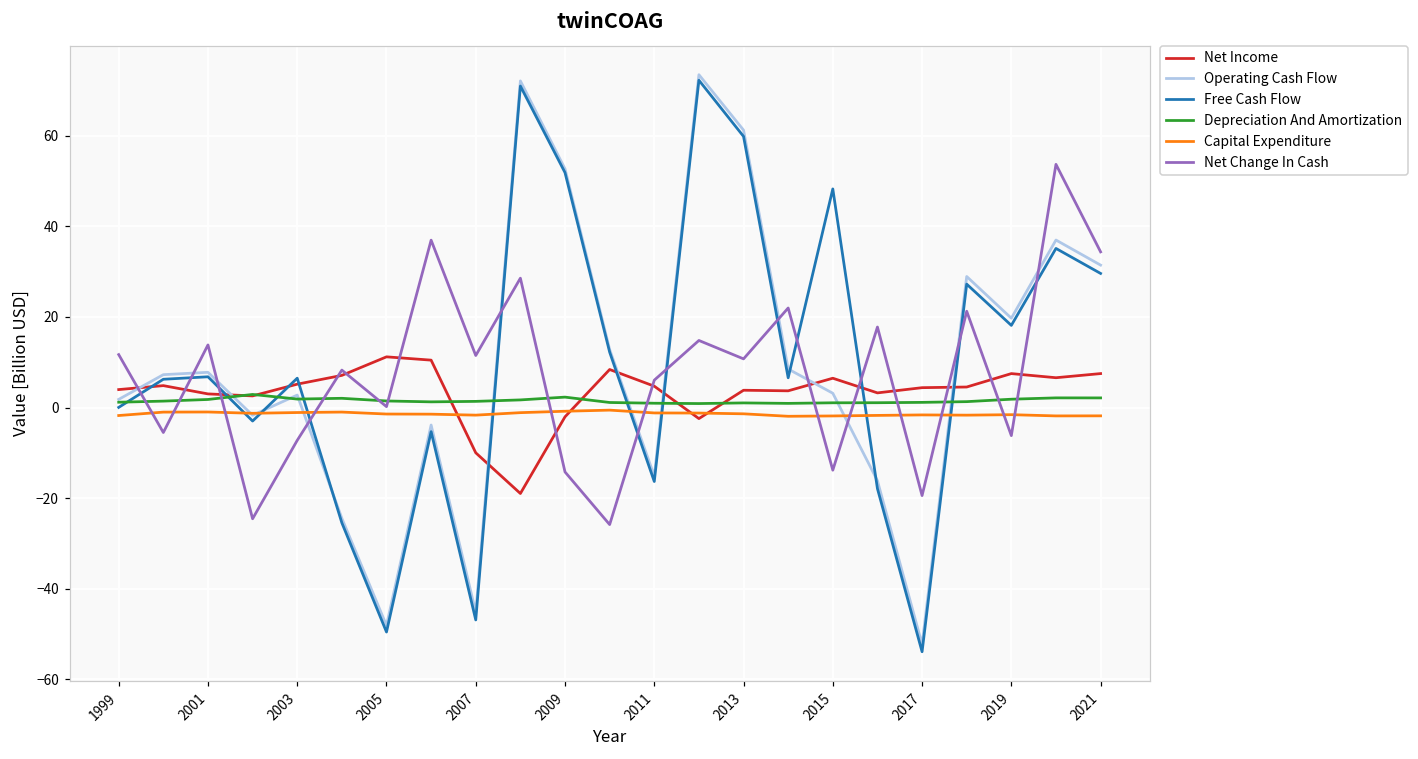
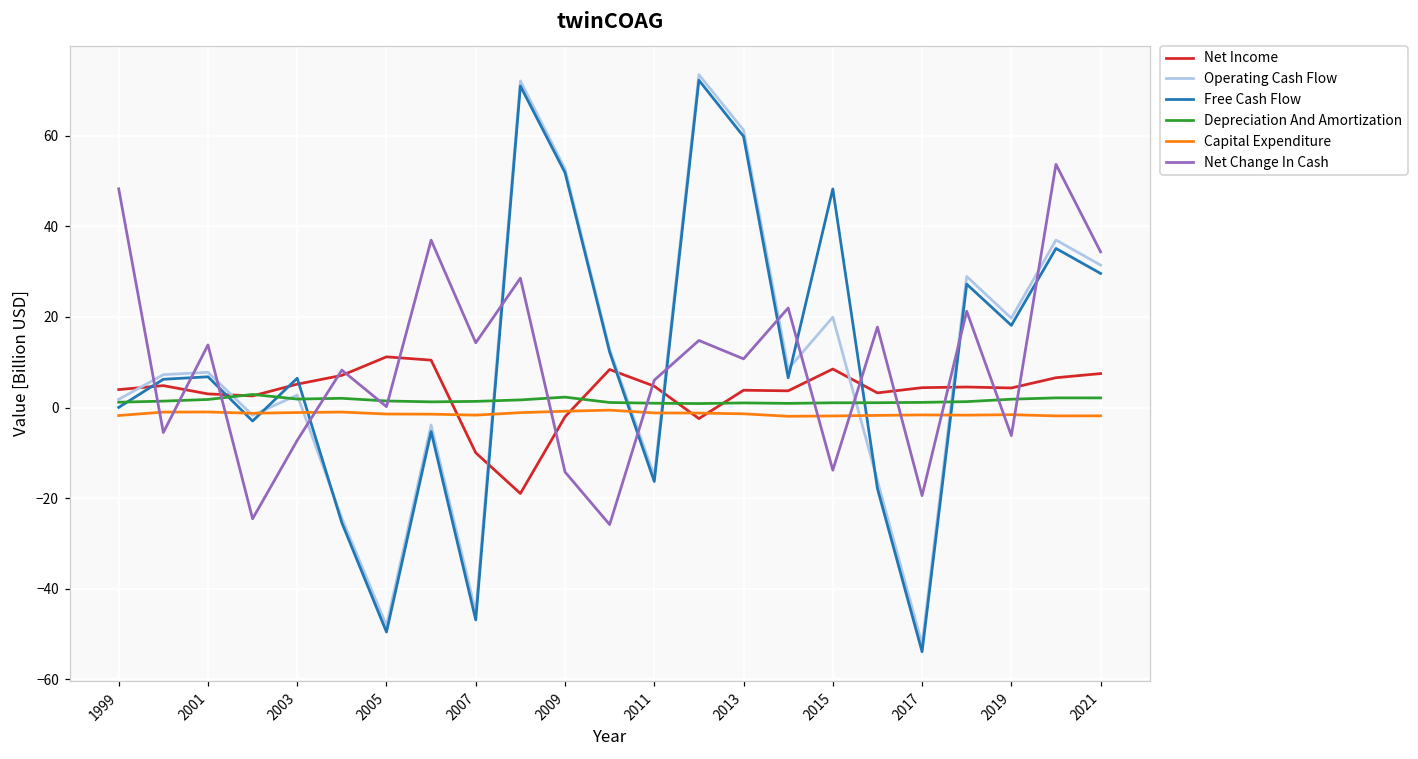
Net Change In Cash, 1999: 12 -> 48
Net Change In Cash, 2007: 11 -> 14
Net Income, 2015: 6 -> 8
Operating Cash Flow, 2015: 3 -> 20
Net Income, 2019: 7 -> 4
